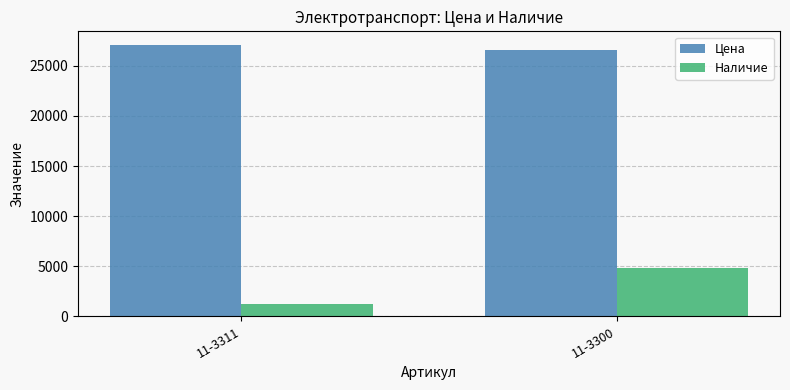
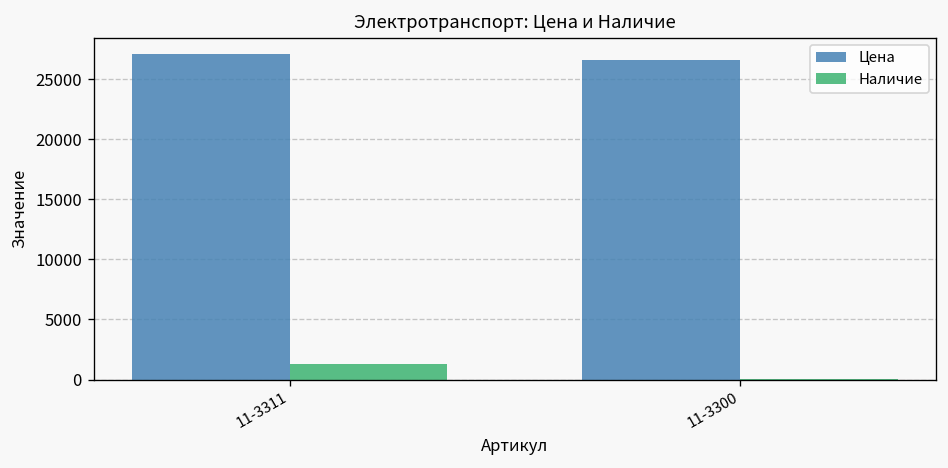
Наличие, 11-3300: 4800 -> 0
